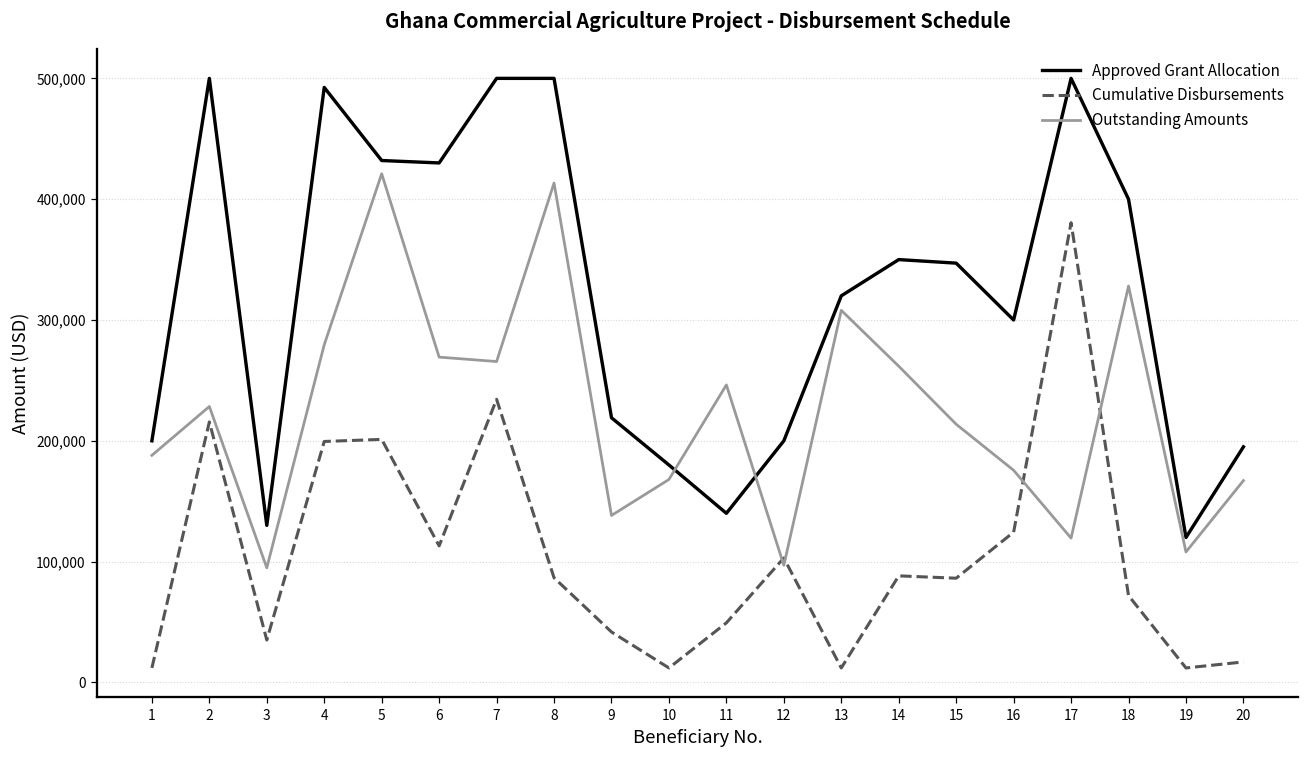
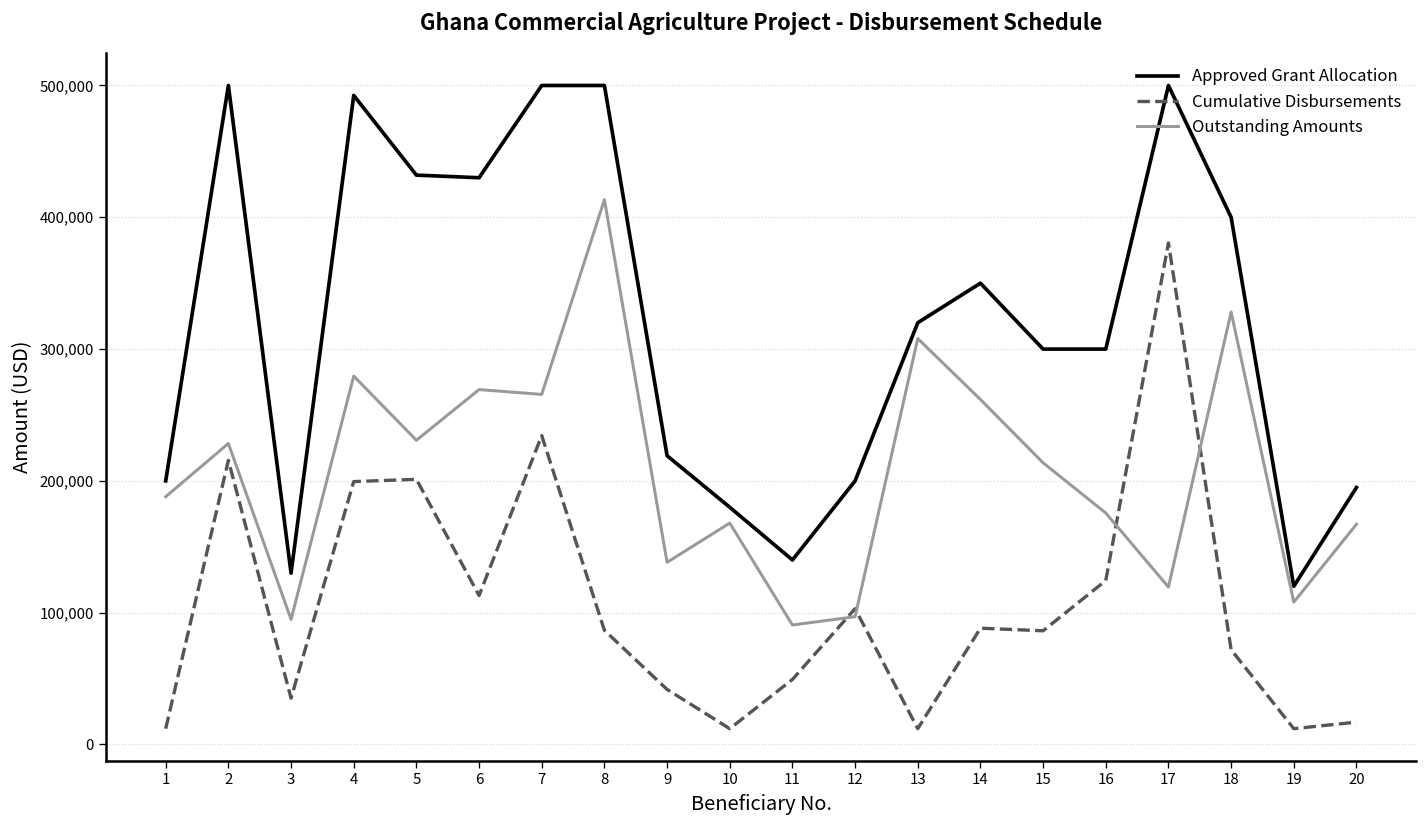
Outstanding Amounts, 5: 421,000 -> 231,000
Outstanding Amounts, 11: 246,000 -> 91,000
Approved Grant Allocation, 15: 347,000 -> 300,000
